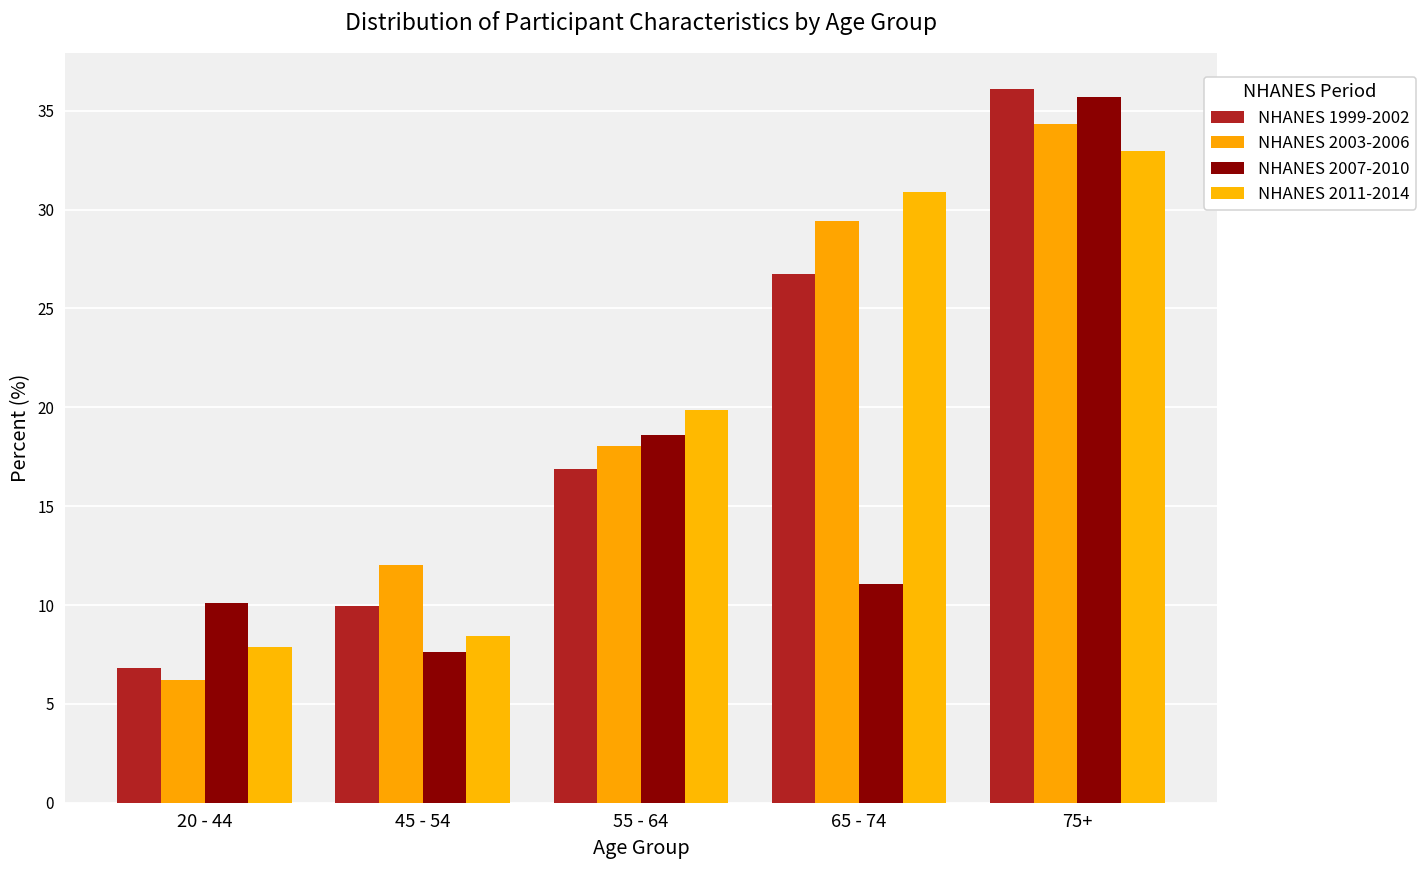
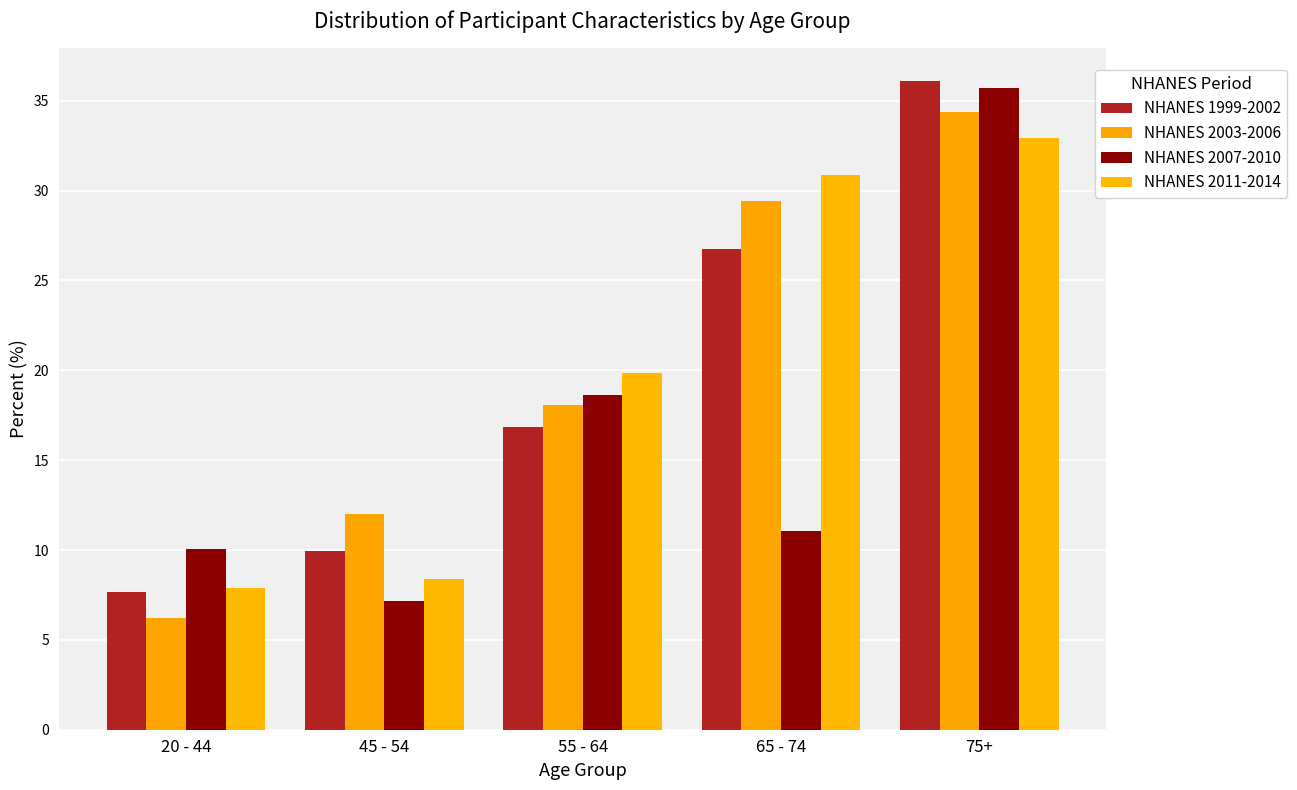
NHANES 1999-2002, 20 - 44: 6.8 -> 7.6
NHANES 2007-2010, 45 - 54: 7.6 -> 7.2
